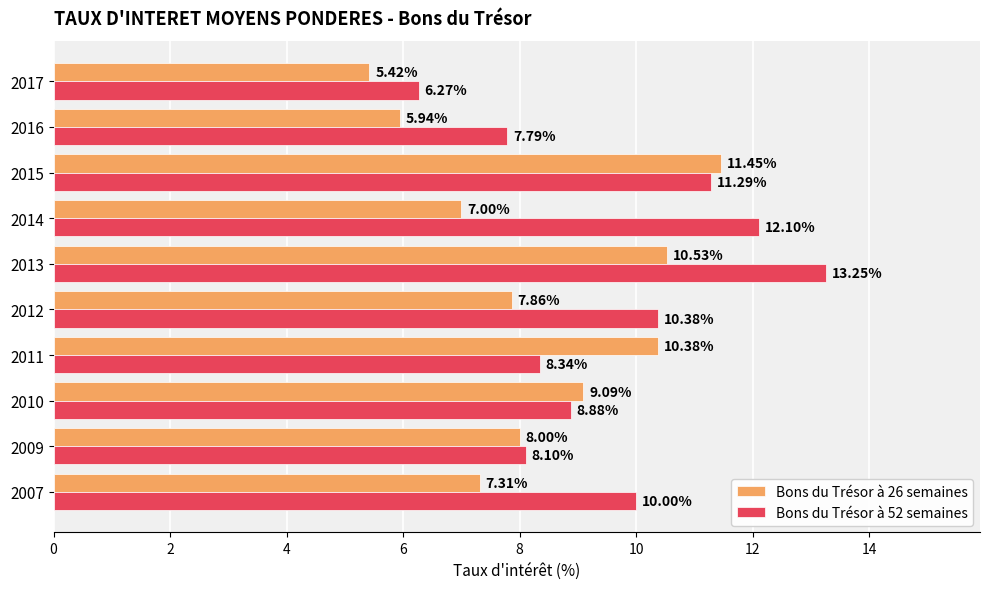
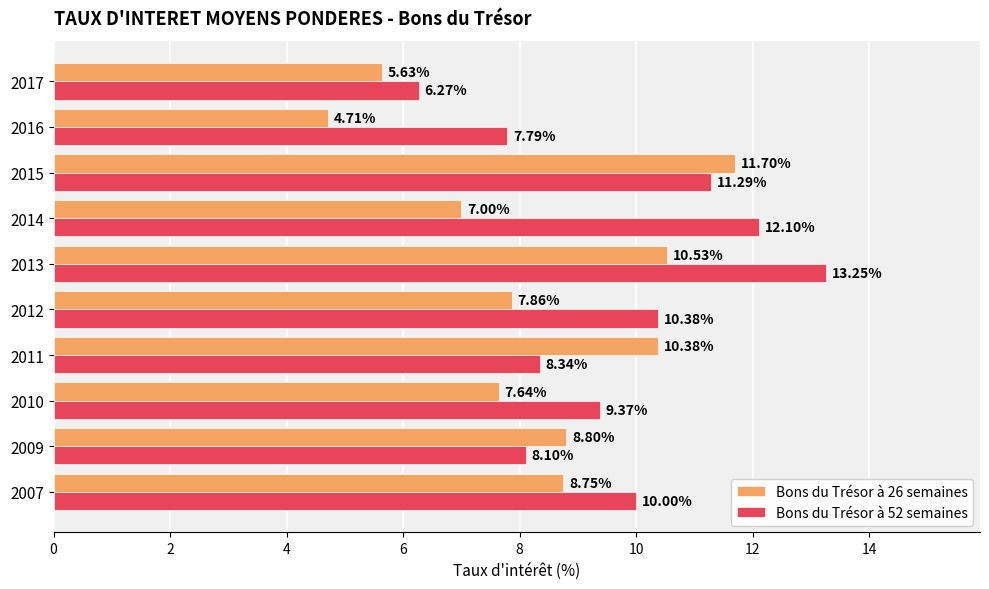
Bons du Trésor à 26 semaines, 2017: 5.42% -> 5.63%
Bons du Trésor à 26 semaines, 2016: 5.94% -> 4.71%
Bons du Trésor à 26 semaines, 2015: 11.45% -> 11.70%
Bons du Trésor à 26 semaines, 2010: 9.09% -> 7.64%
Bons du Trésor à 52 semaines, 2010: 8.88% -> 9.37%
Bons du Trésor à 26 semaines, 2009: 8.00% -> 8.80%
Bons du Trésor à 26 semaines, 2007: 7.31% -> 8.75%
